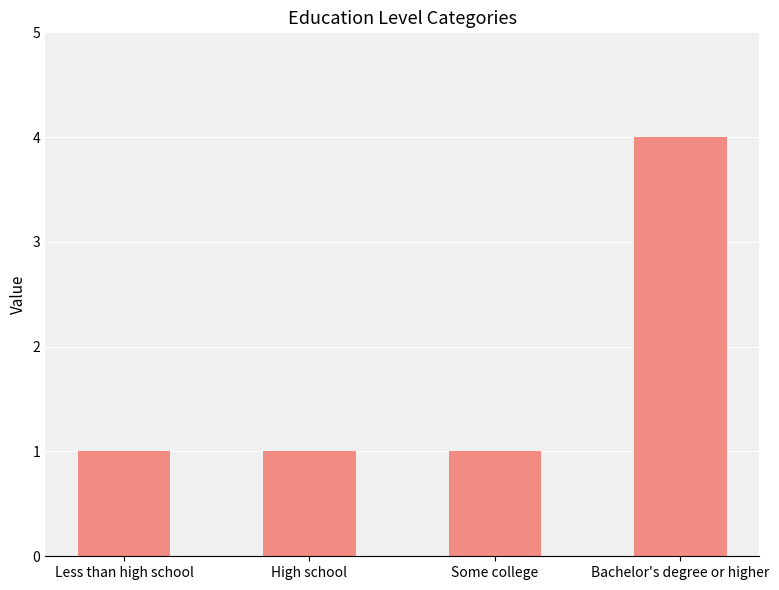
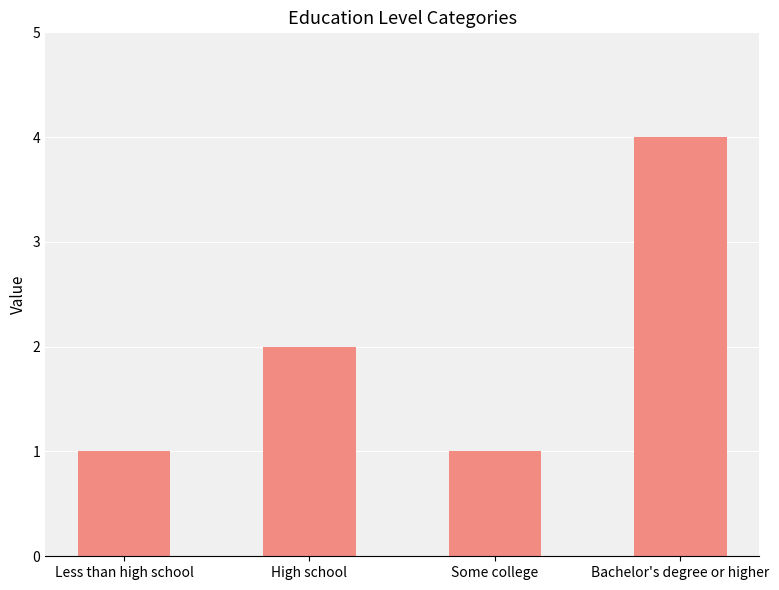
High school: 1 -> 2
